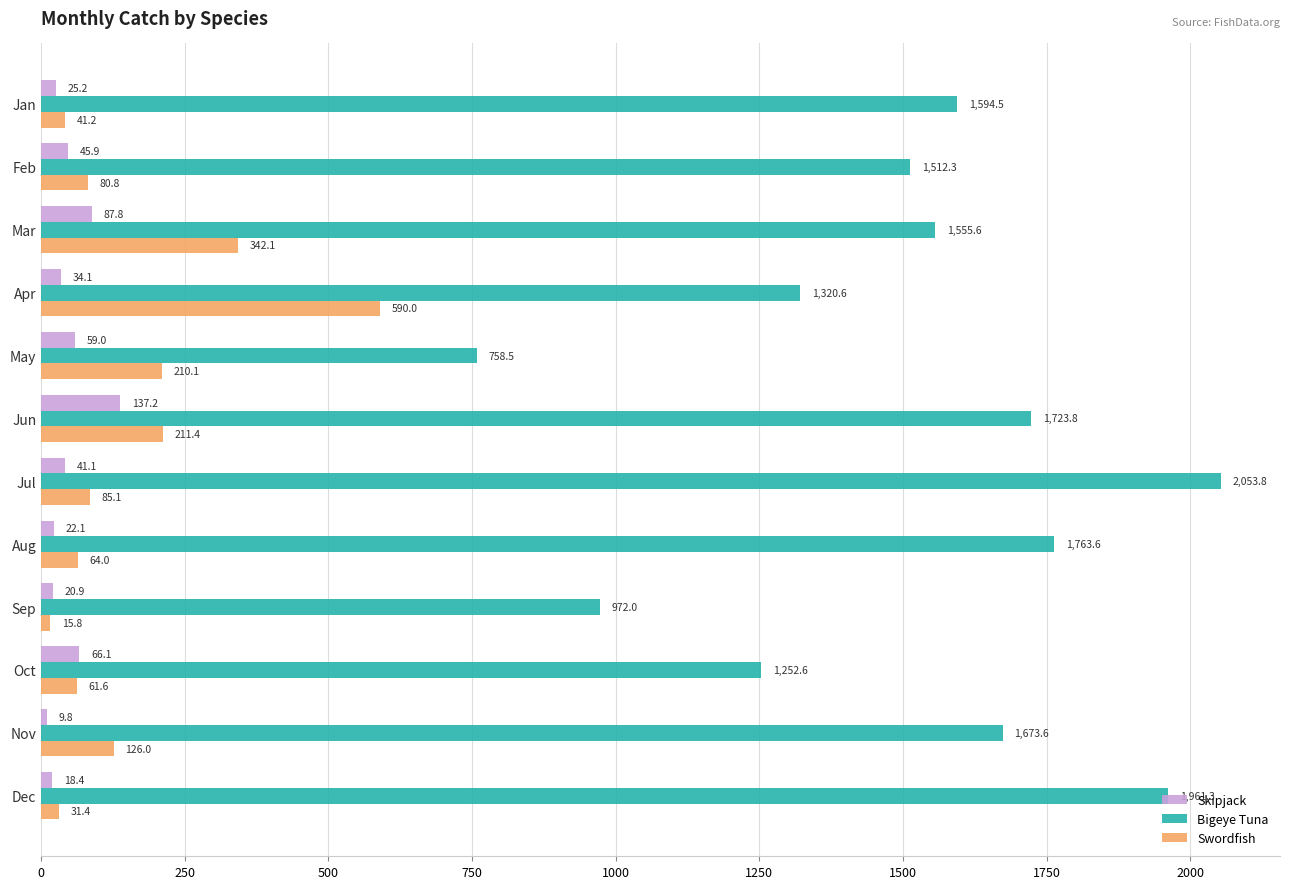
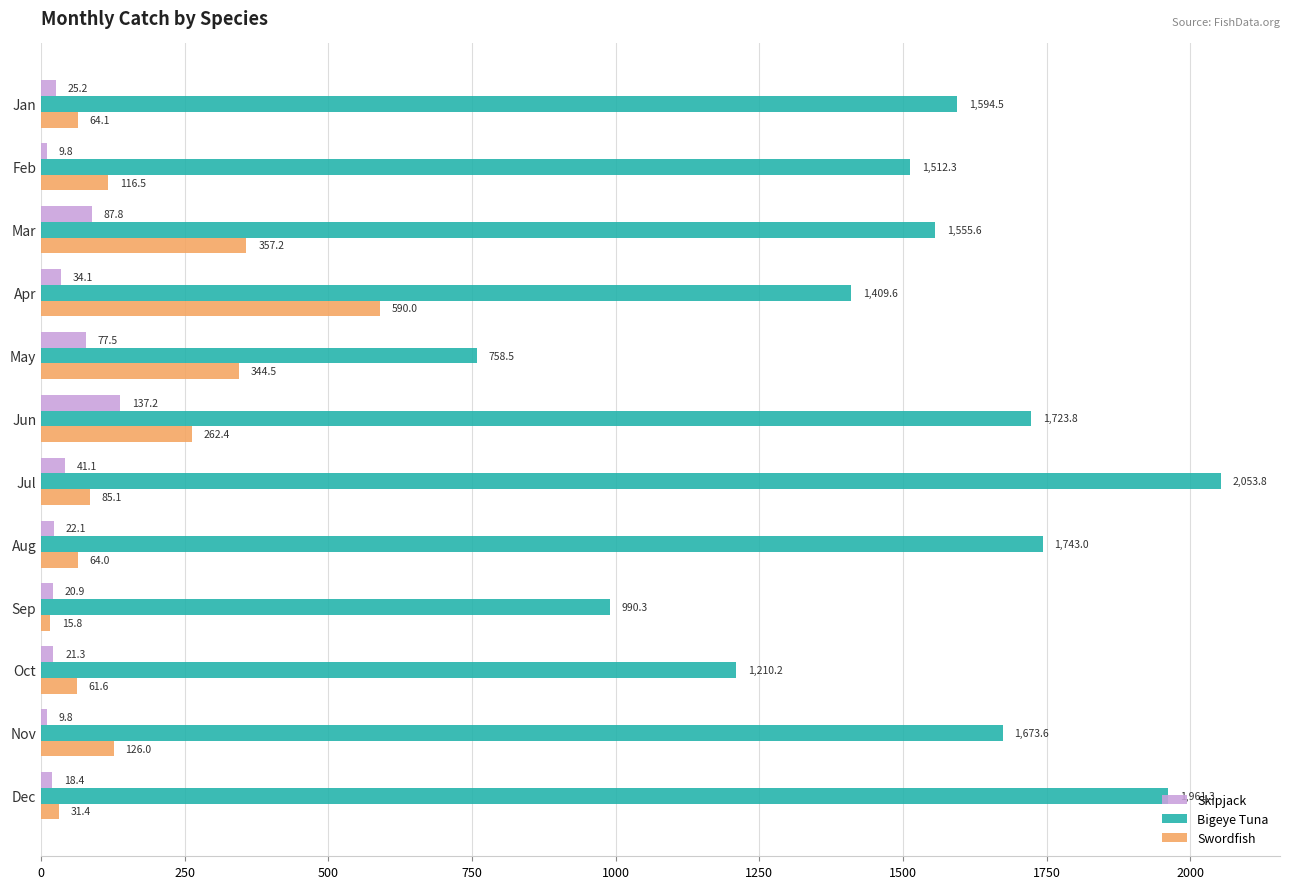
Swordfish, Jan: 41.2 -> 64.1
Skipjack, Feb: 45.9 -> 9.8
Swordfish, Feb: 80.8 -> 116.5
Swordfish, Mar: 342.1 -> 357.2
Bigeye Tuna, Apr: 1,320.6 -> 1,409.6
Skipjack, May: 59.0 -> 77.5
Swordfish, May: 210.1 -> 344.5
Swordfish, Jun: 211.4 -> 262.4
Bigeye Tuna, Aug: 1,763.6 -> 1,743.0
Bigeye Tuna, Sep: 972.0 -> 990.3
Skipjack, Oct: 66.1 -> 21.3
Bigeye Tuna, Oct: 1,252.6 -> 1,210.2
